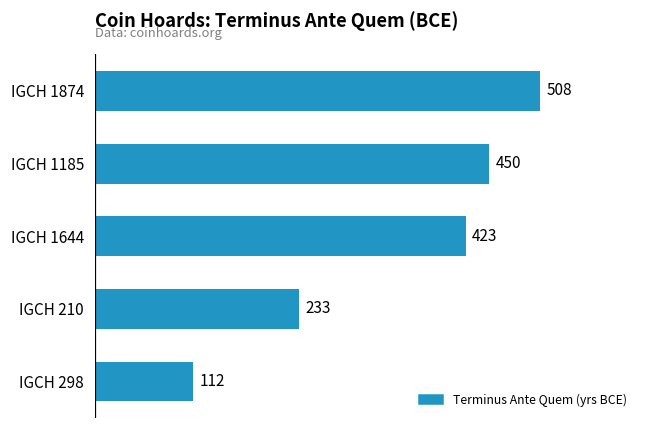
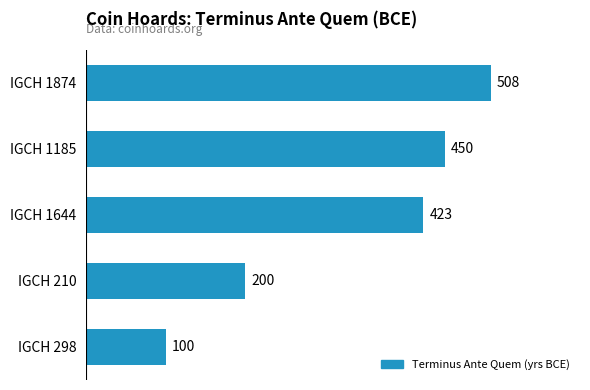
IGCH 210: 233 -> 200
IGCH 298: 112 -> 100
